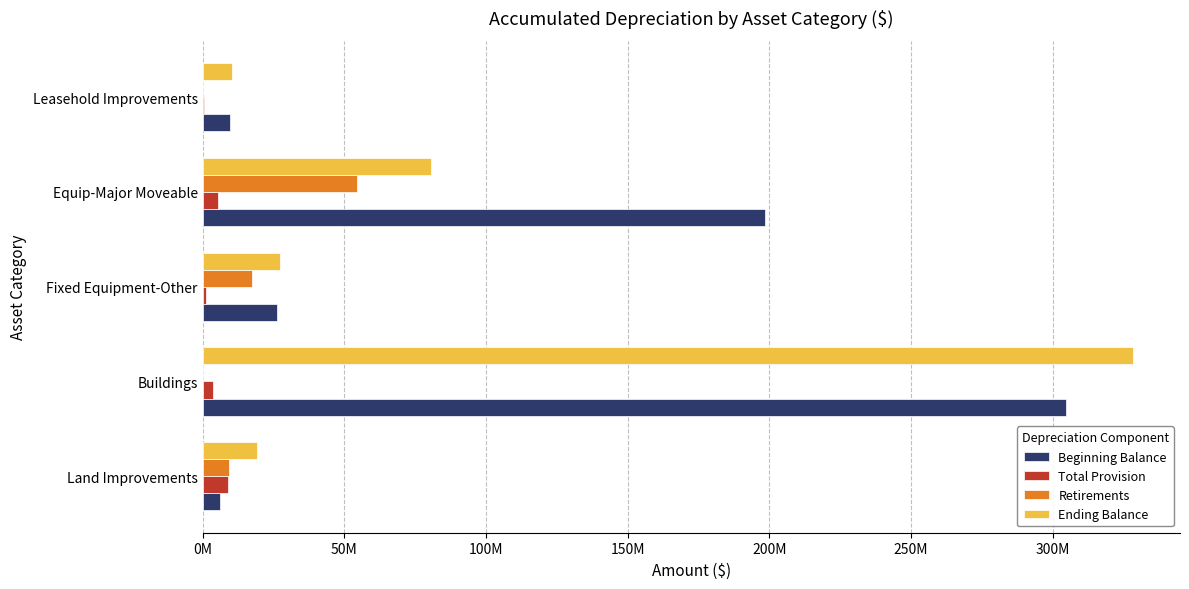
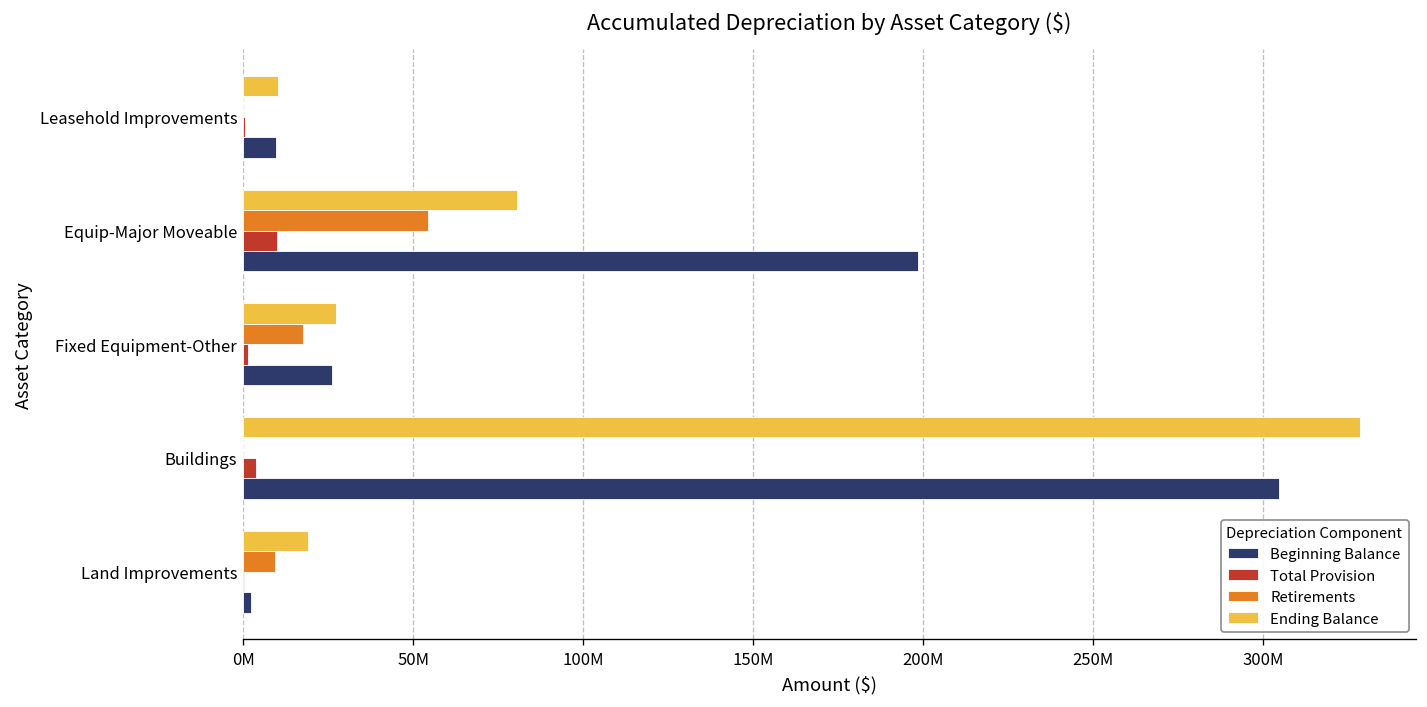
Total Provision, Equip-Major Moveable: 6000000 -> 10000000
Total Provision, Land Improvements: 9000000 -> 0
Beginning Balance, Land Improvements: 6000000 -> 2000000
